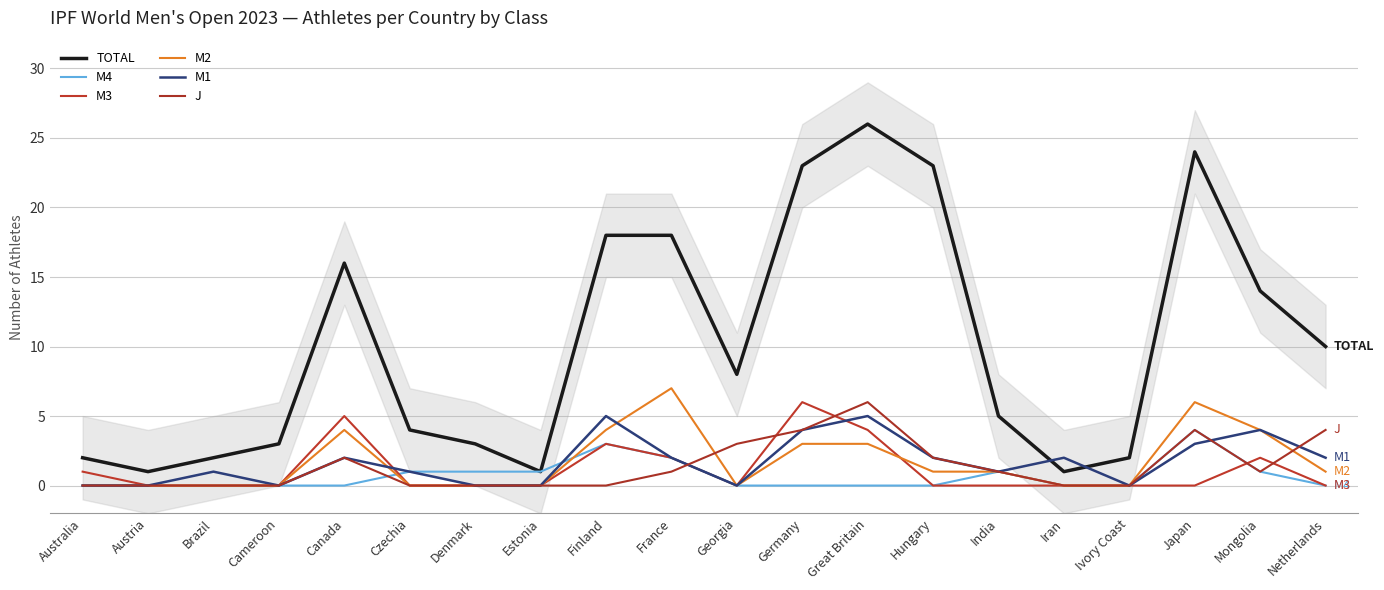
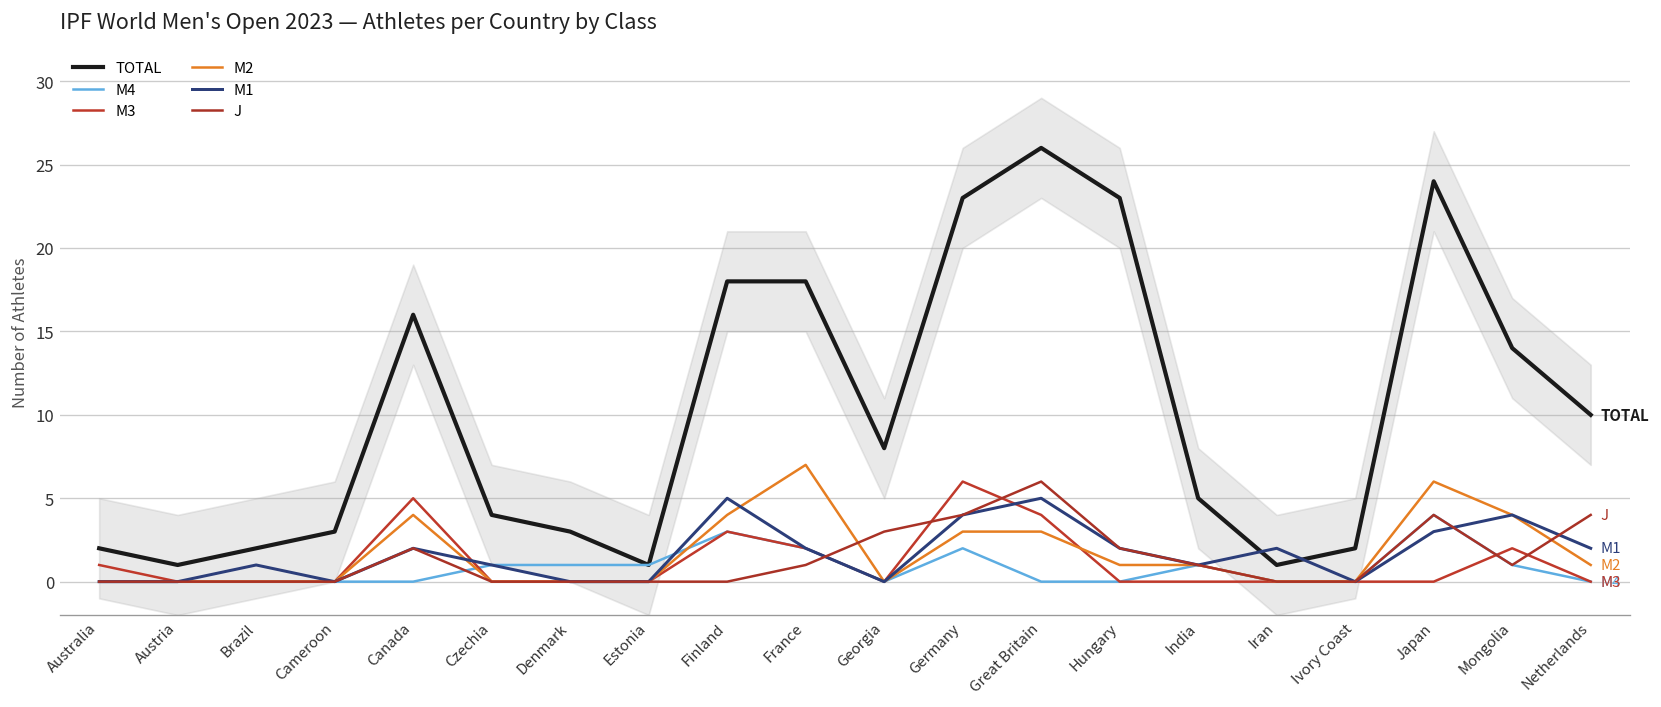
M4, Germany: 0 -> 2
